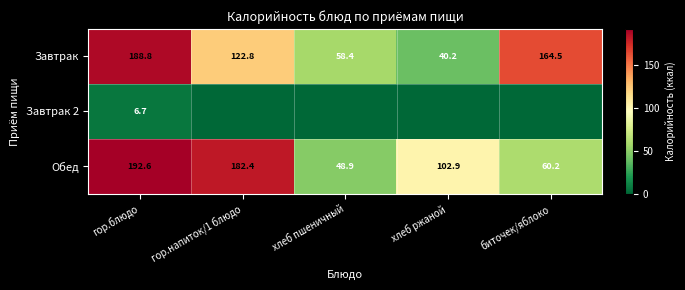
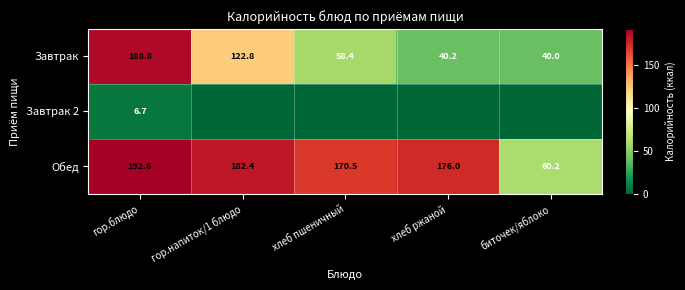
Завтрак, биточек/яблоко: 164.5 -> 40.0
Обед, хлеб пшеничный: 48.9 -> 170.5
Обед, хлеб ржаной: 102.9 -> 176.0
